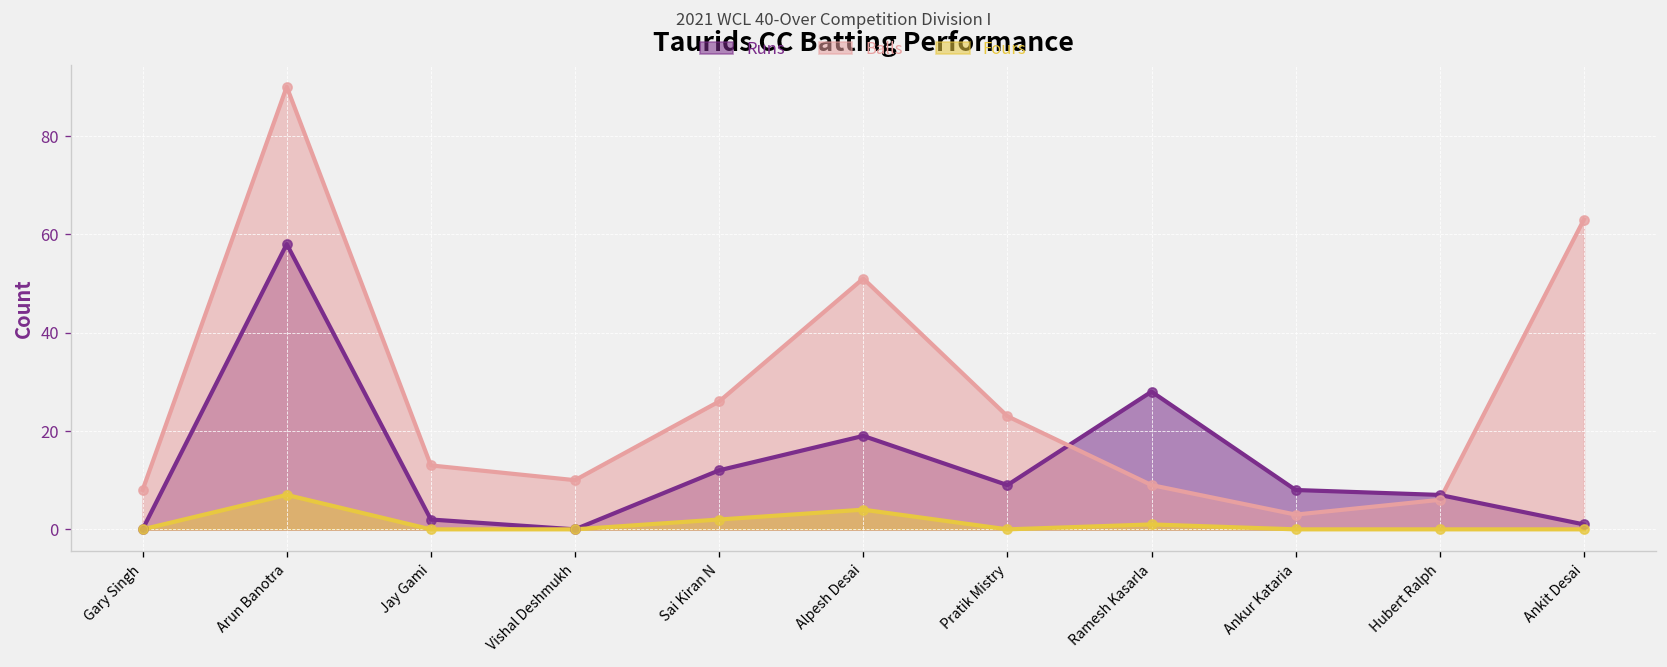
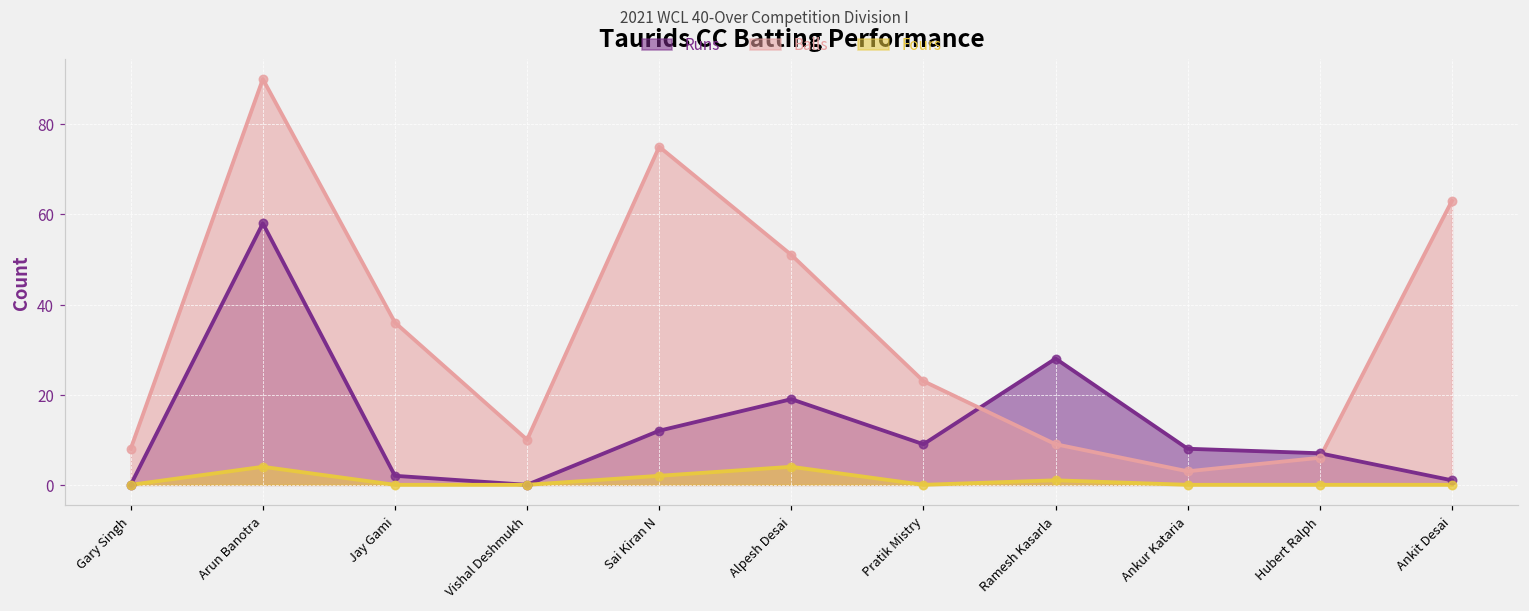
Fours, Arun Banotra: 7 -> 4
Balls, Jay Gami: 13 -> 36
Balls, Sai Kiran N: 26 -> 75
